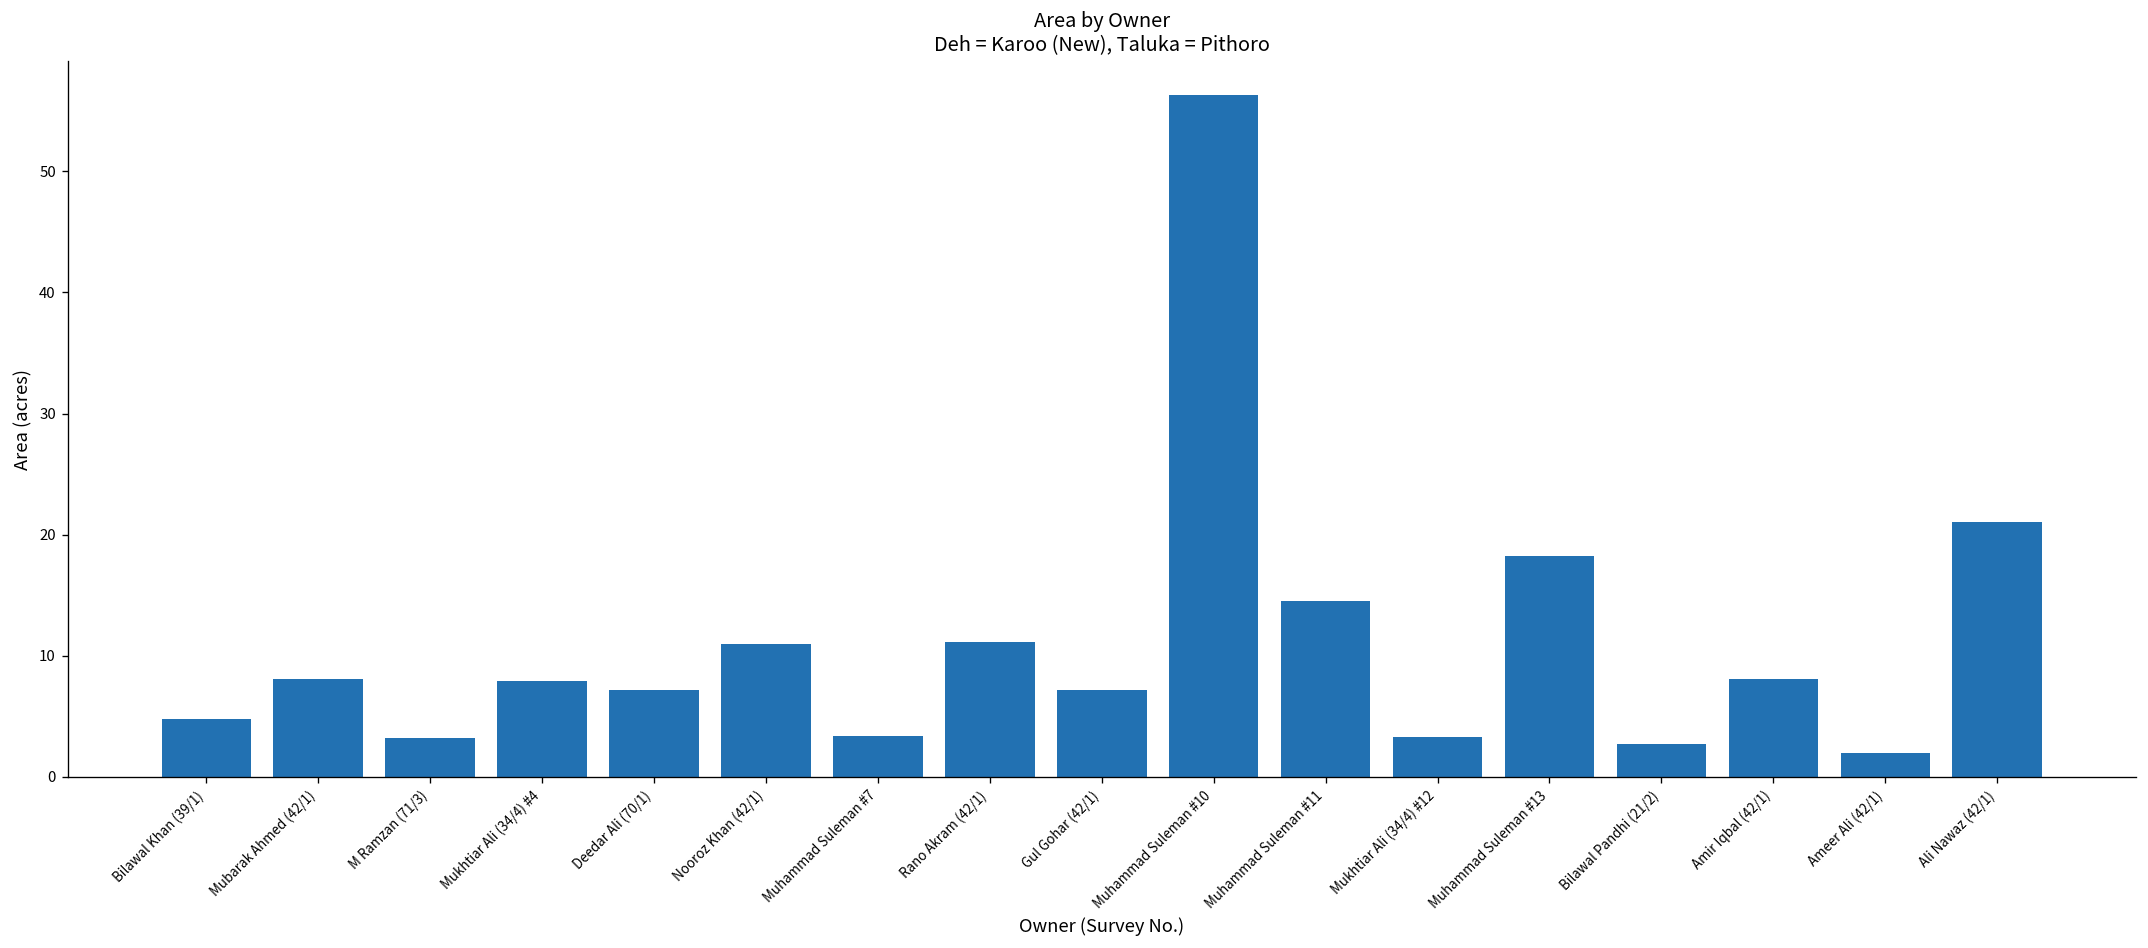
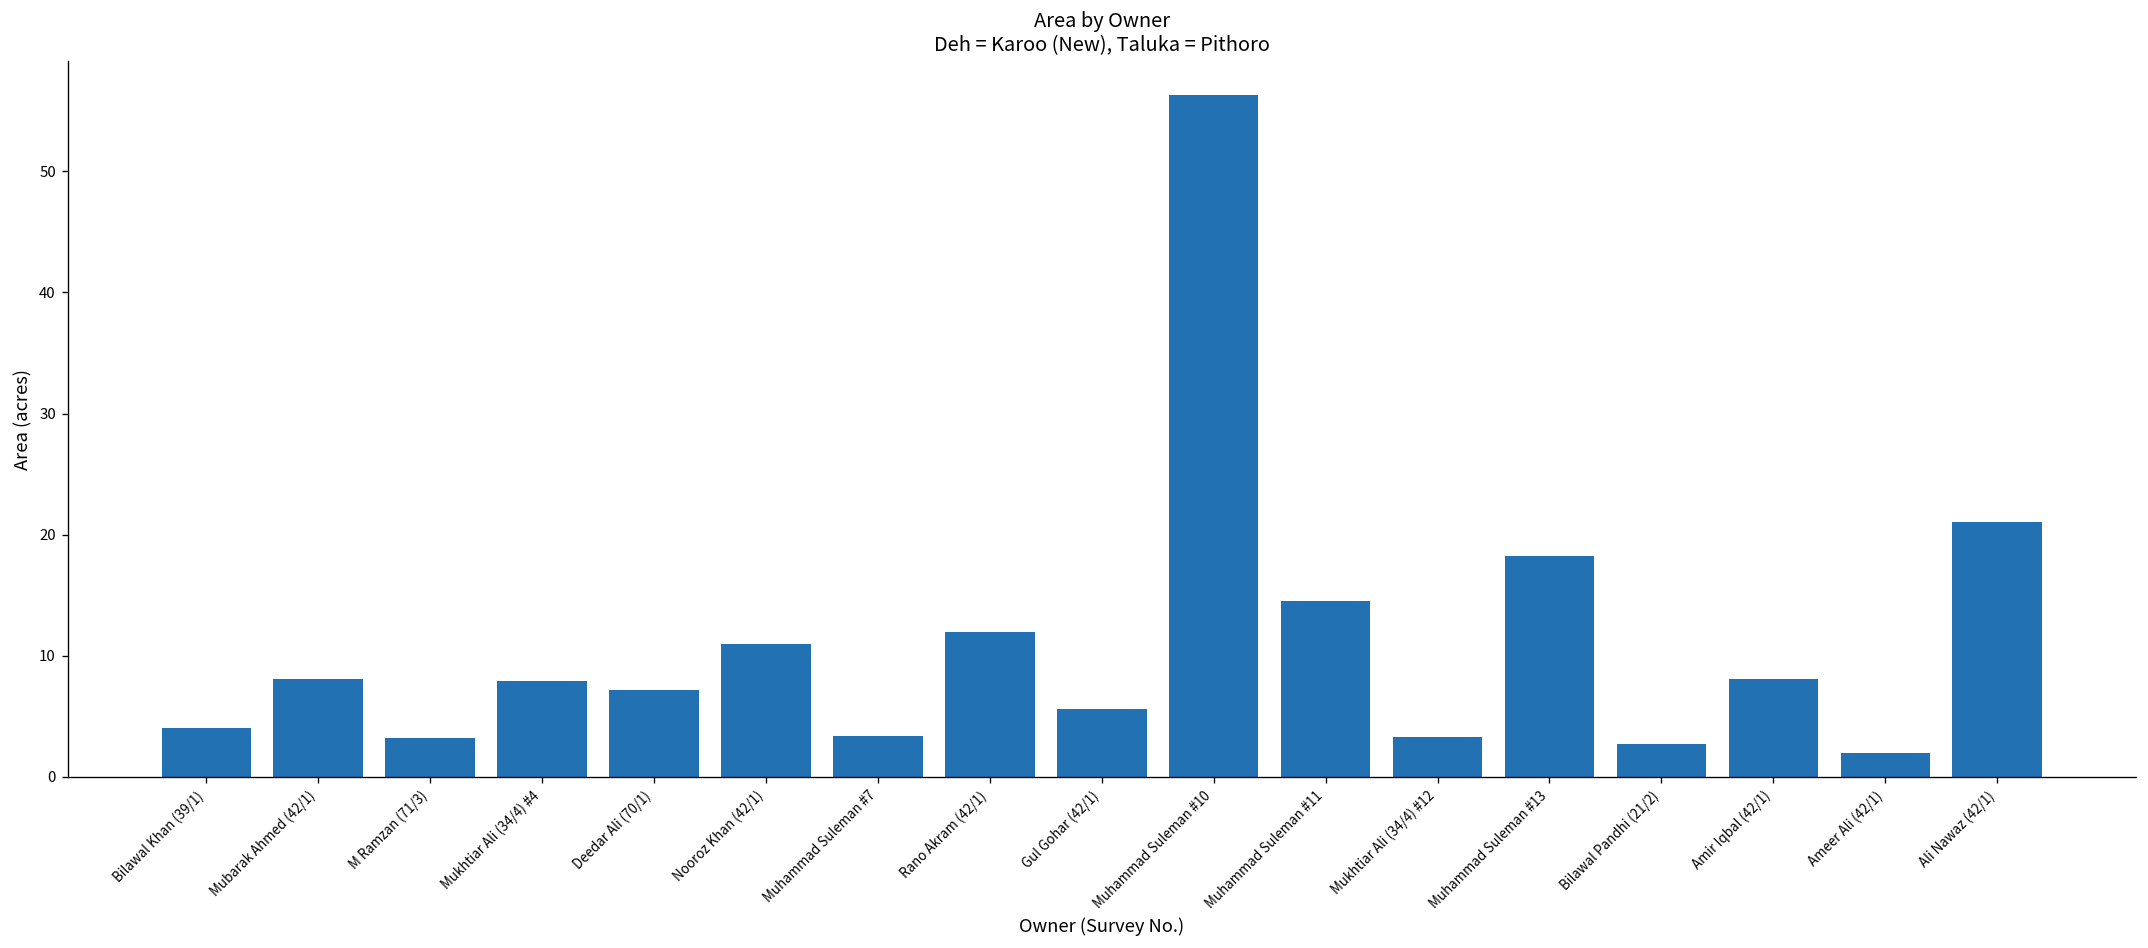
Bilawal Khan (39/1): 4.8 -> 4.0
Rano Akram (42/1): 11.2 -> 12.0
Gul Gohar (42/1): 7.2 -> 5.6
